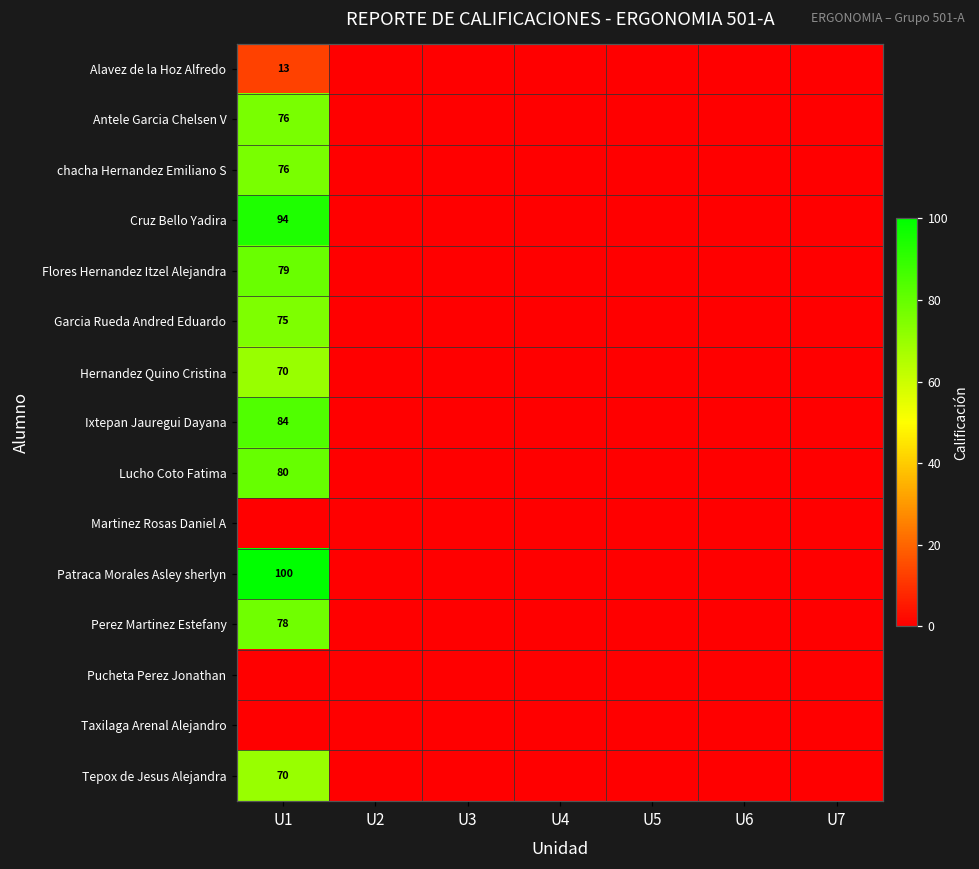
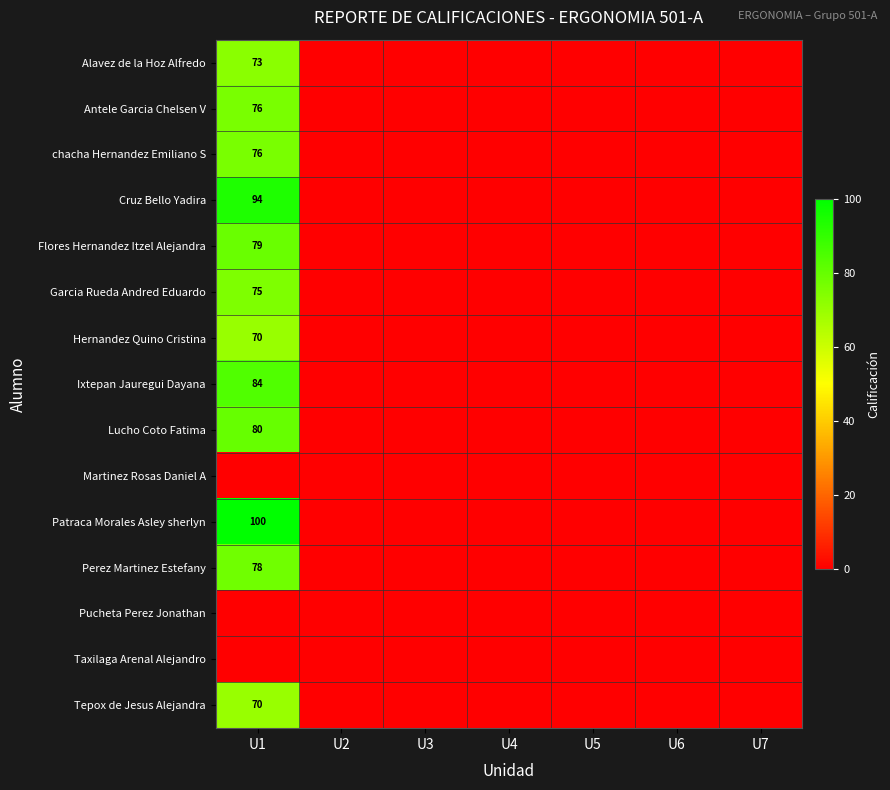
Alavez de la Hoz Alfredo, U1: 13 -> 73
